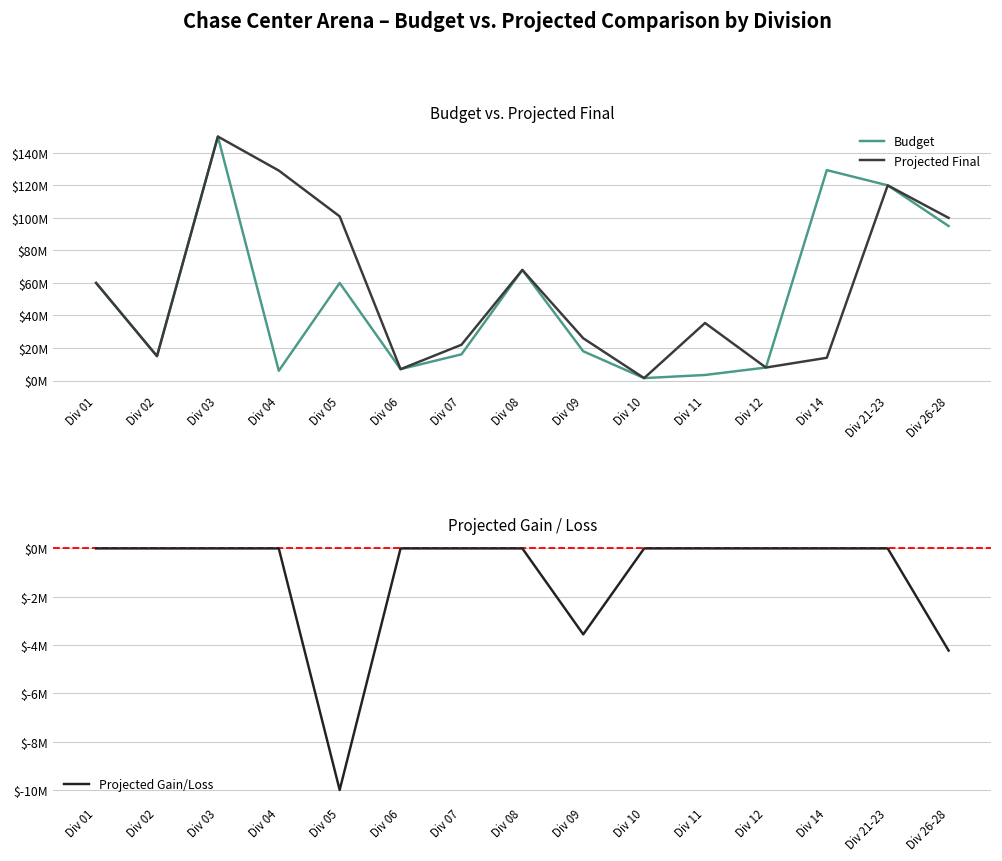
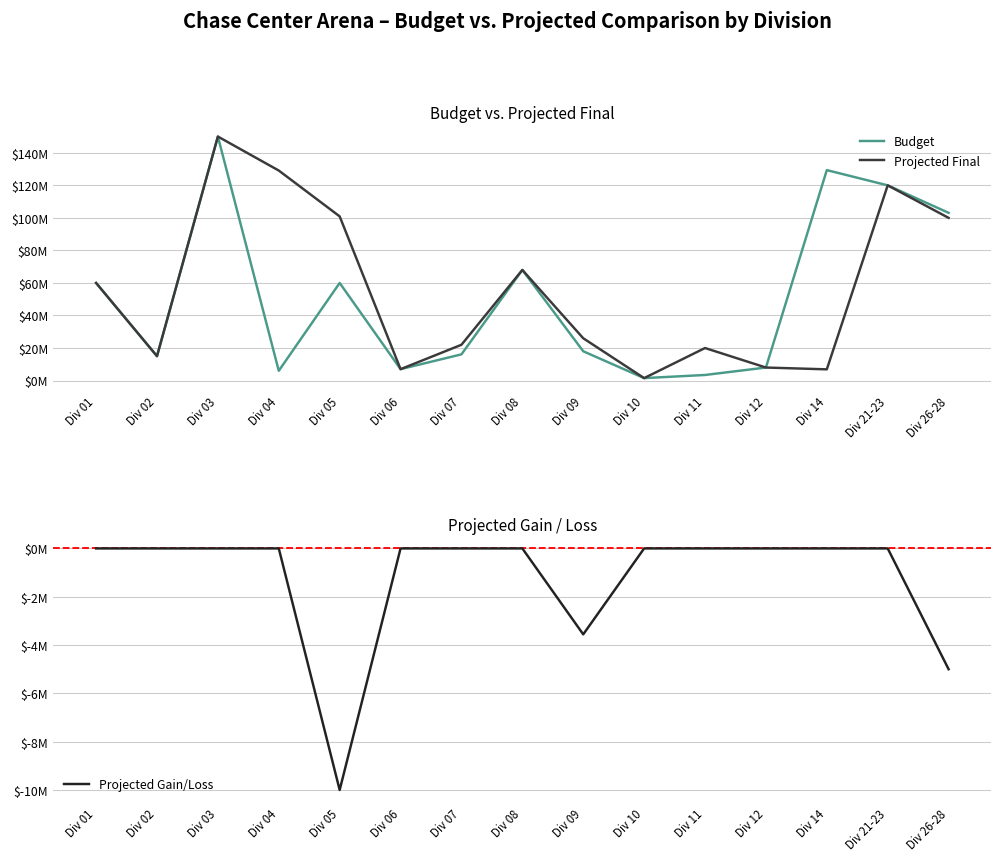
Budget vs. Projected Final, Projected Final, Div 11: $35000000 -> $20000000
Budget vs. Projected Final, Projected Final, Div 14: $14000000 -> $7000000
Budget vs. Projected Final, Budget, Div 26-28: $95000000 -> $103000000
Projected Gain / Loss, Div 26-28: $-4200000 -> $-5000000
